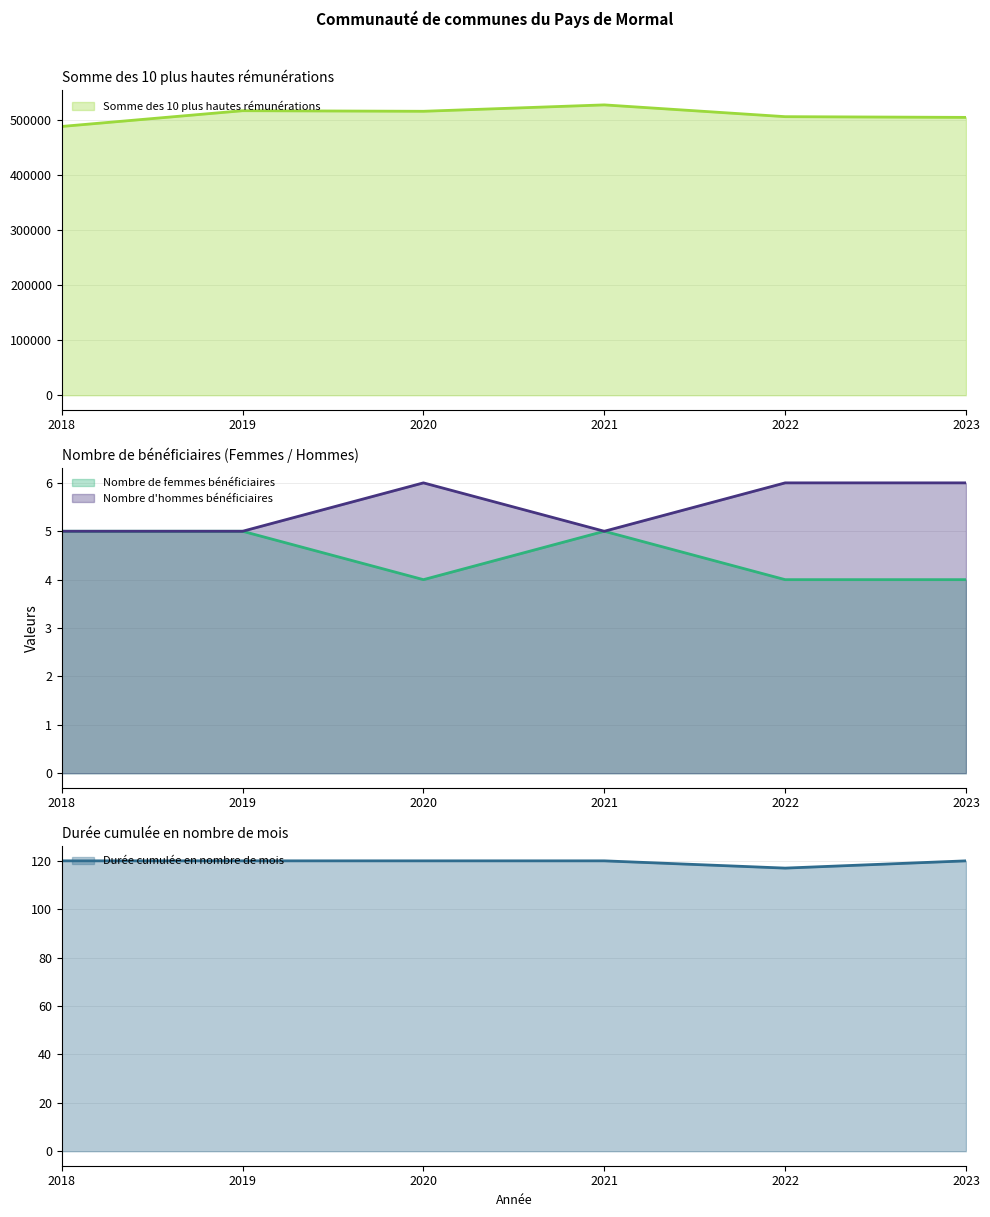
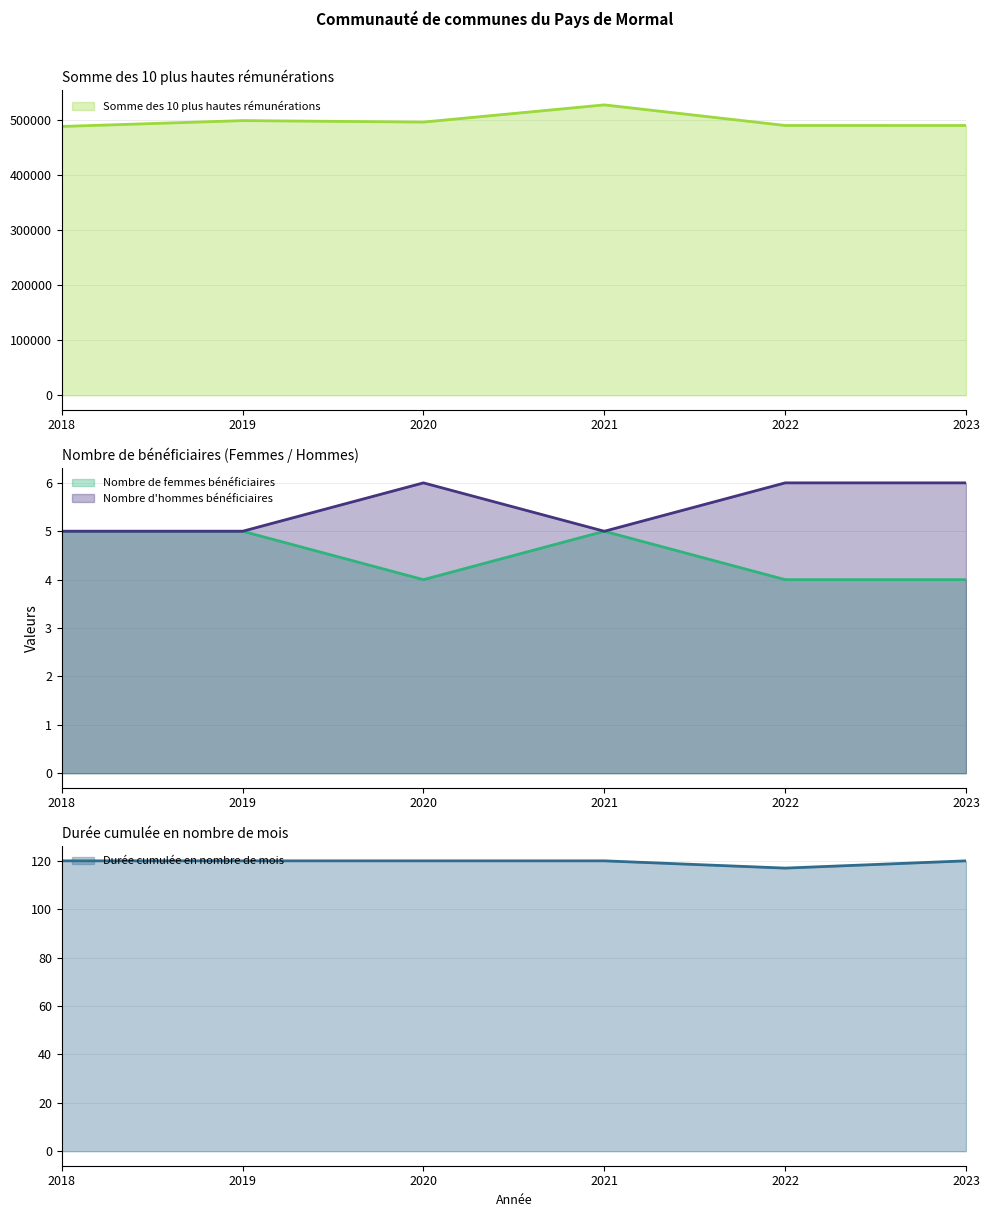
Somme des 10 plus hautes rémunérations, 2019: 520000 -> 500000
Somme des 10 plus hautes rémunérations, 2020: 520000 -> 500000
Somme des 10 plus hautes rémunérations, 2022: 510000 -> 490000
Somme des 10 plus hautes rémunérations, 2023: 510000 -> 490000
